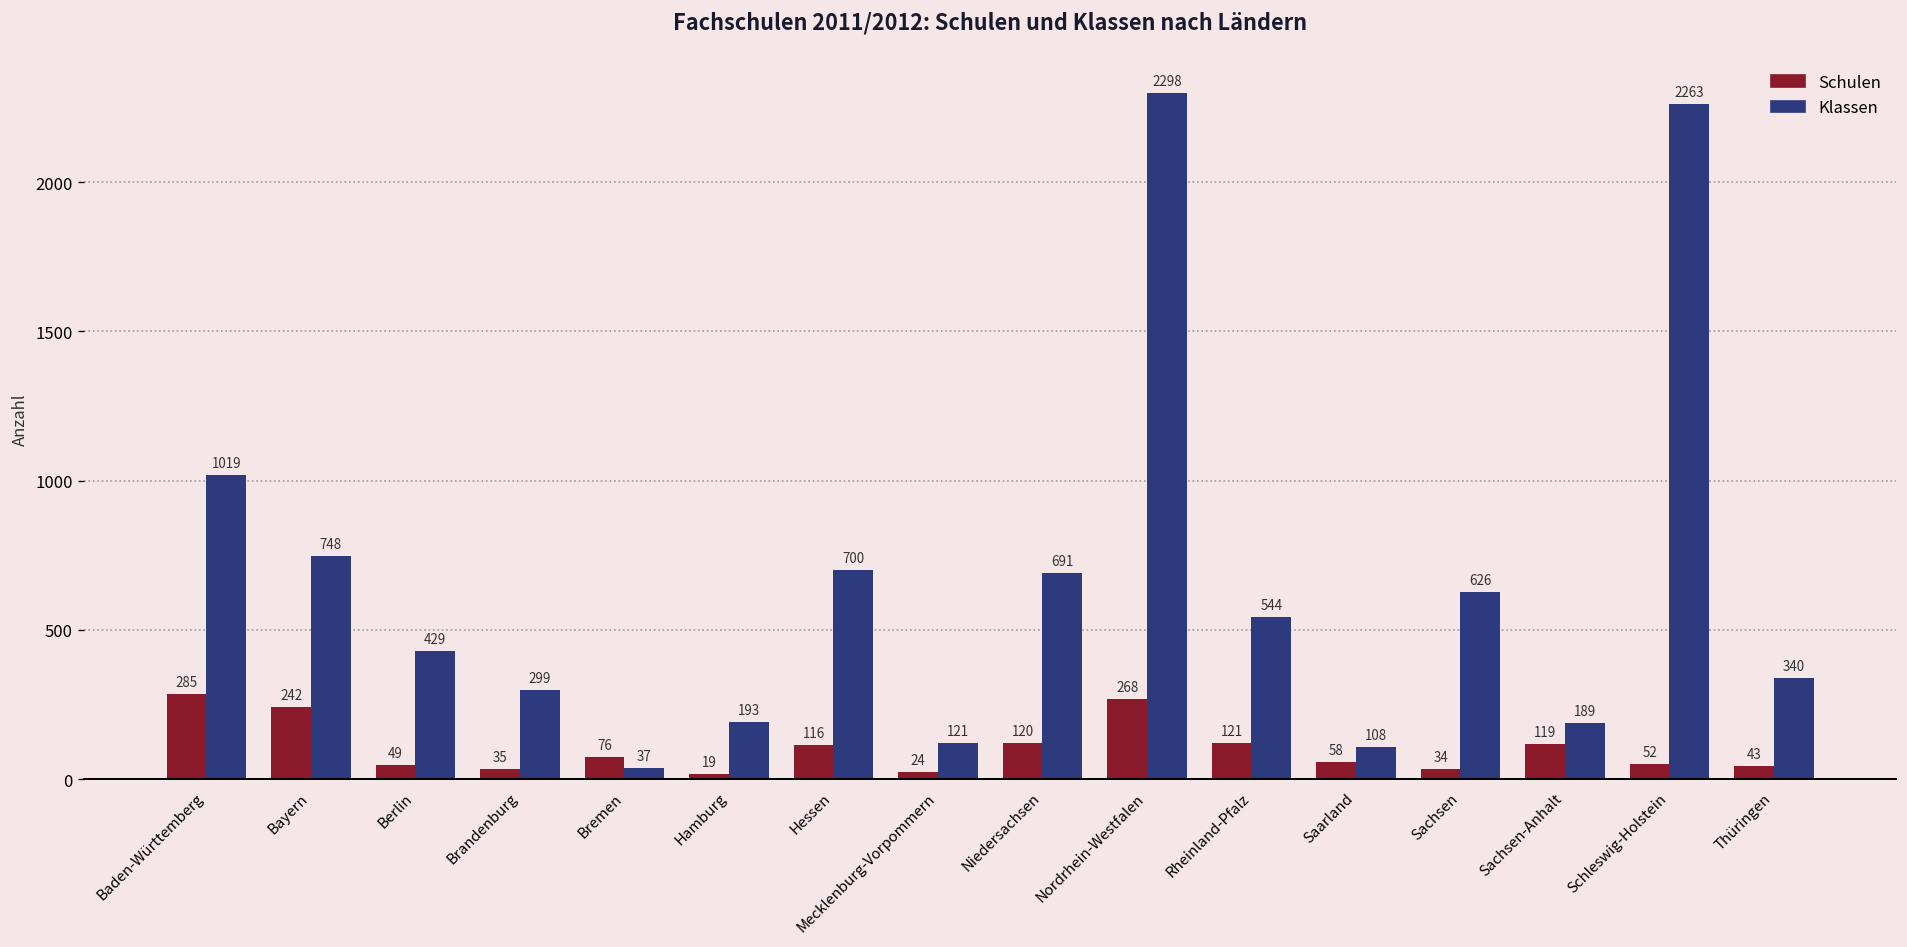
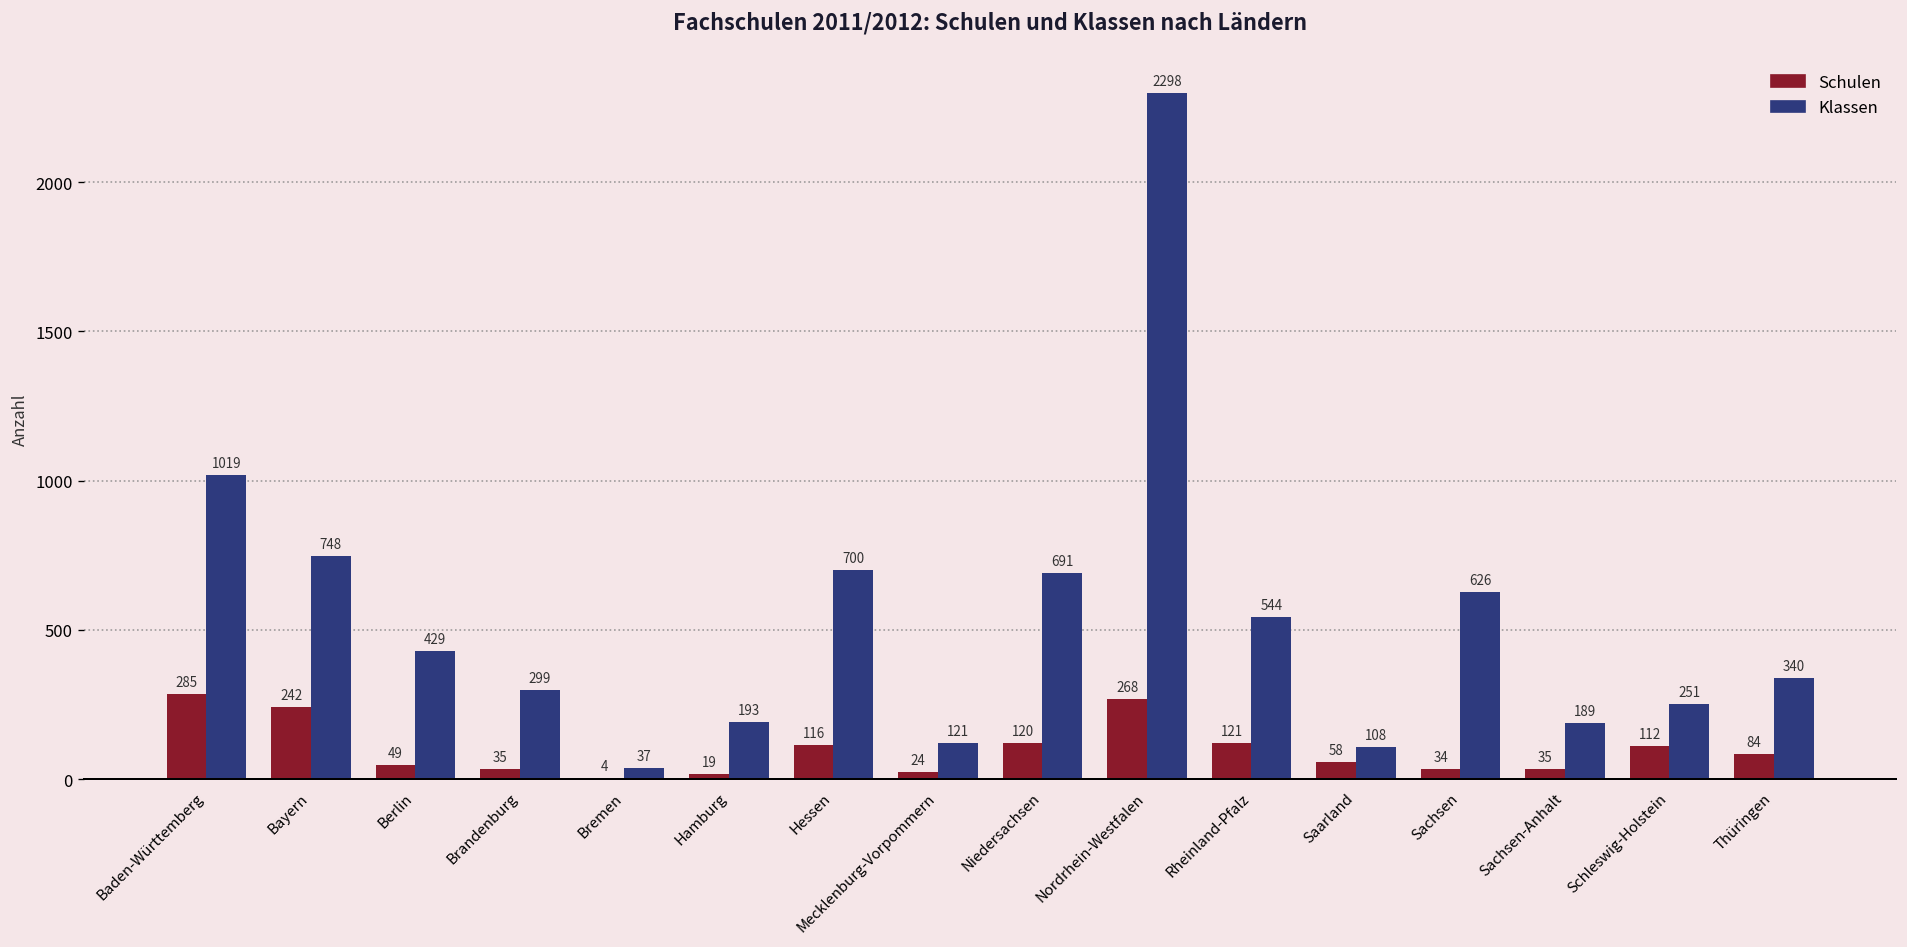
Schulen, Bremen: 76 -> 4
Schulen, Sachsen-Anhalt: 119 -> 35
Schulen, Schleswig-Holstein: 52 -> 112
Klassen, Schleswig-Holstein: 2263 -> 251
Schulen, Thüringen: 43 -> 84
